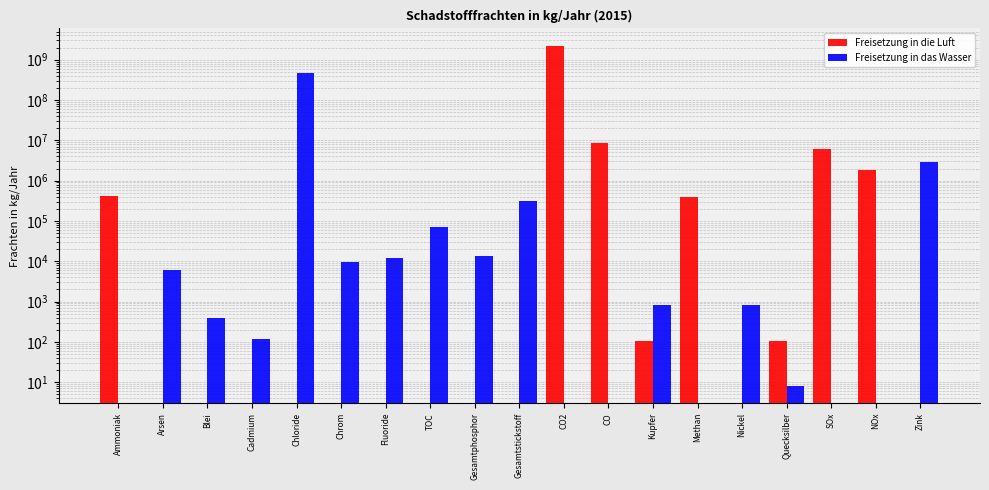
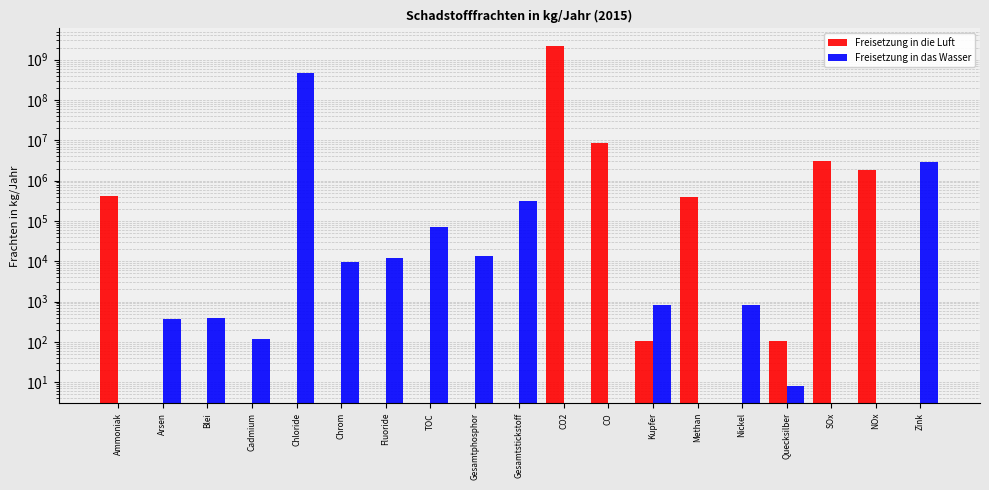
Freisetzung in das Wasser, Arsen: 6000 -> 400
Freisetzung in die Luft, SOx: 6000000 -> 3000000
